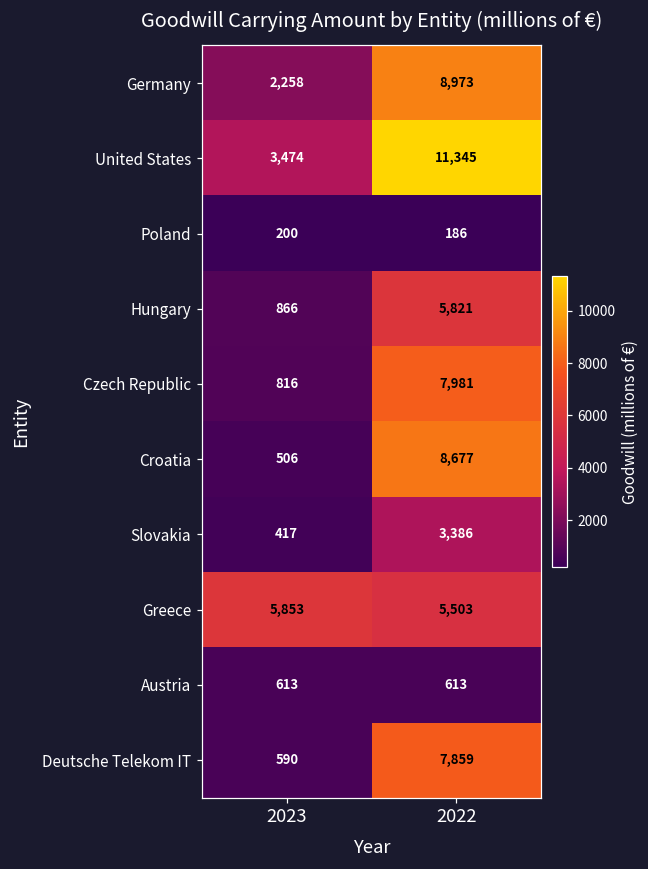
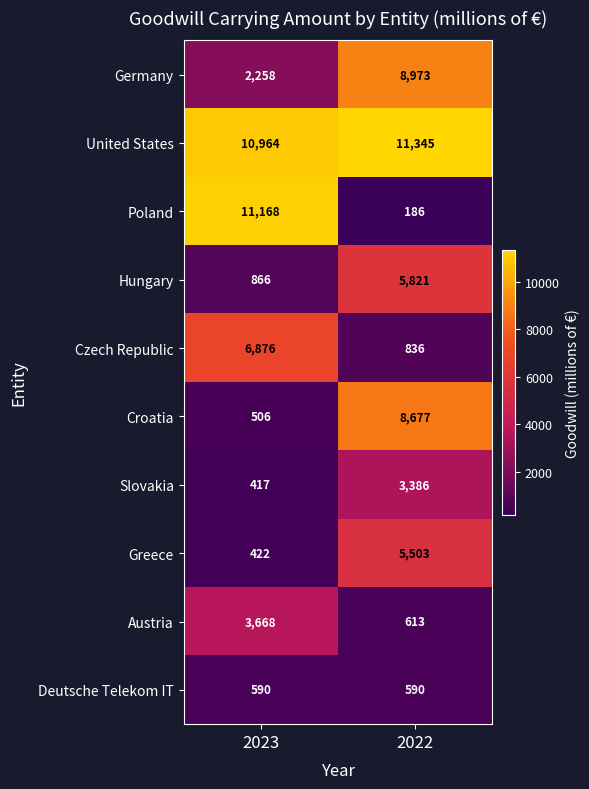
United States, 2023: 3,474 -> 10,964
Poland, 2023: 200 -> 11,168
Czech Republic, 2023: 816 -> 6,876
Czech Republic, 2022: 7,981 -> 836
Greece, 2023: 5,853 -> 422
Austria, 2023: 613 -> 3,668
Deutsche Telekom IT, 2022: 7,859 -> 590
